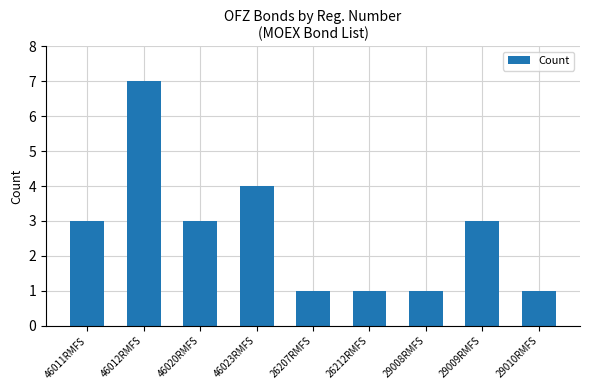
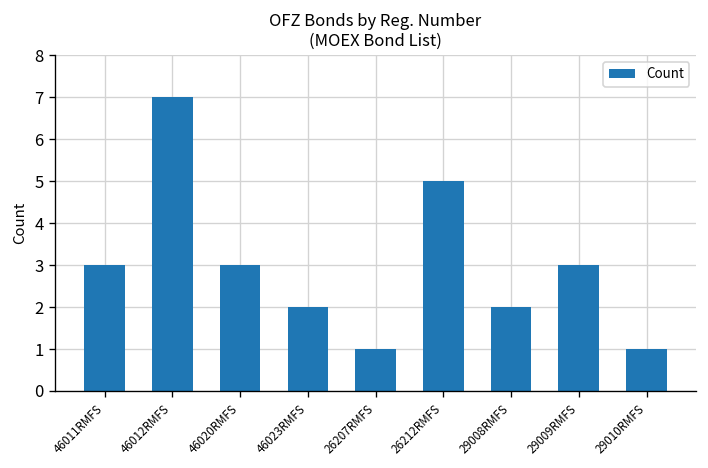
46023RMFS: 4 -> 2
26212RMFS: 1 -> 5
29008RMFS: 1 -> 2
